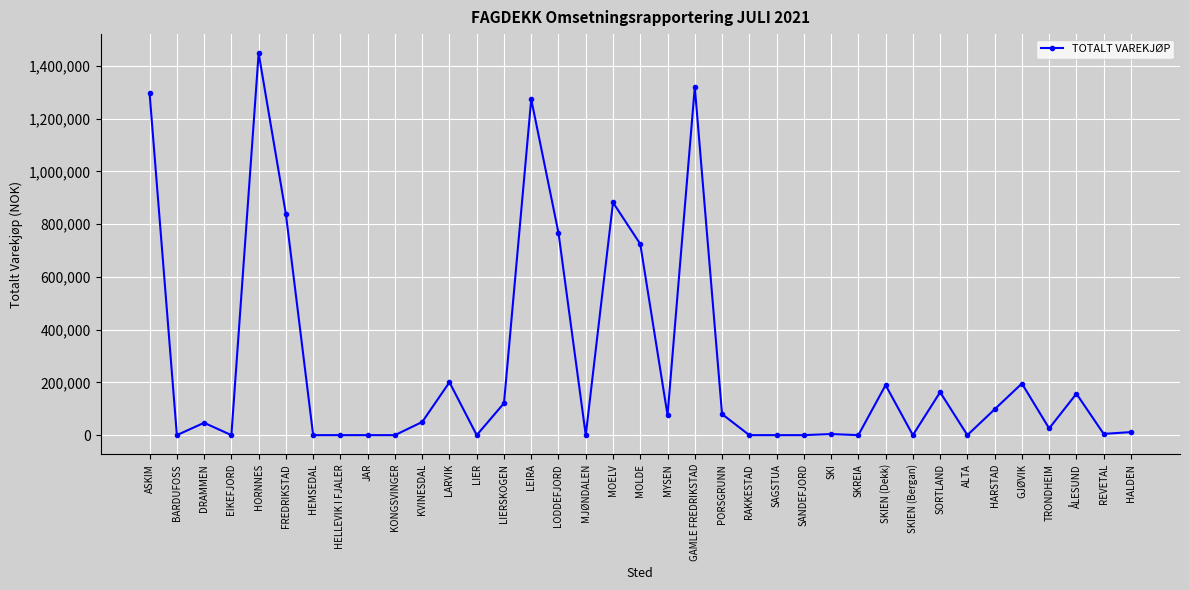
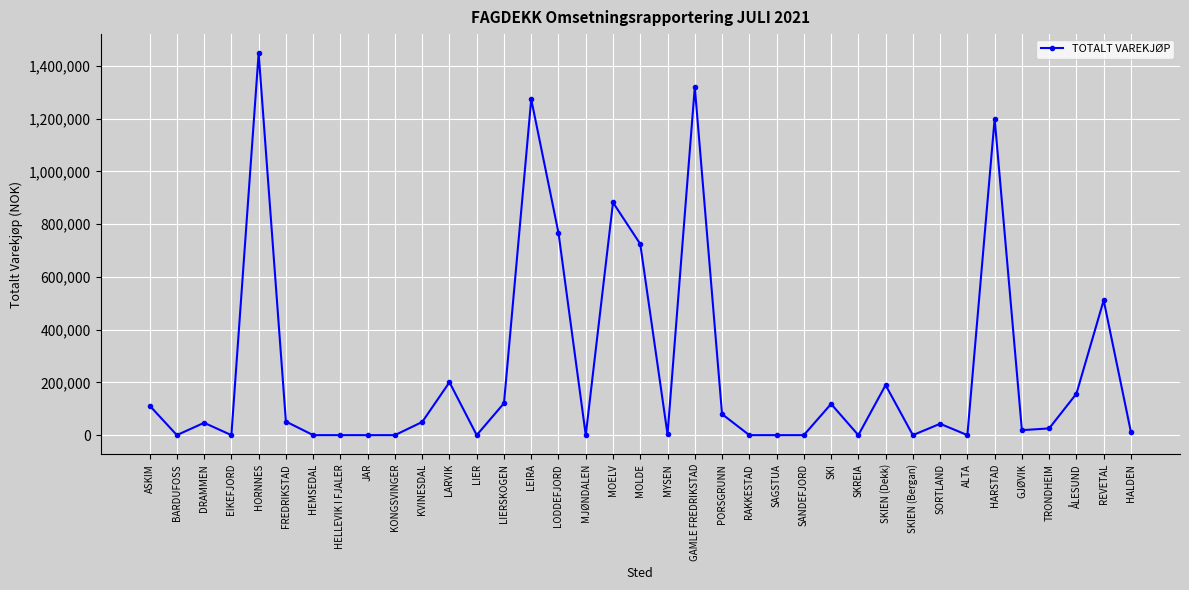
ASKIM: 1,300,000 -> 110,000
FREDRIKSTAD: 840,000 -> 50,000
MYSEN: 80,000 -> 0
SKI: 0 -> 120,000
SORTLAND: 160,000 -> 40,000
HARSTAD: 100,000 -> 1,200,000
GJØVIK: 200,000 -> 20,000
REVETAL: 0 -> 510,000
